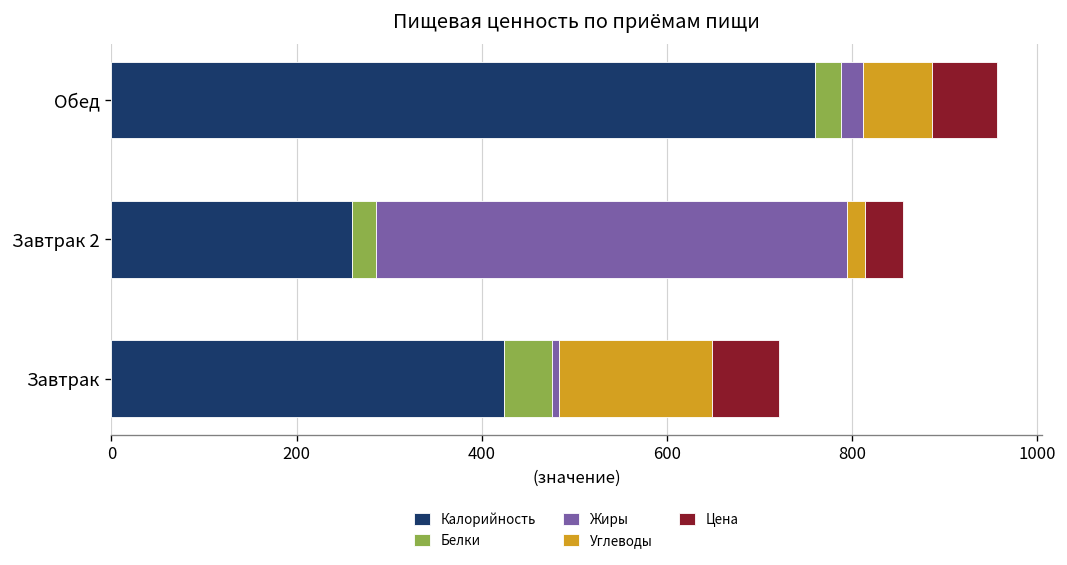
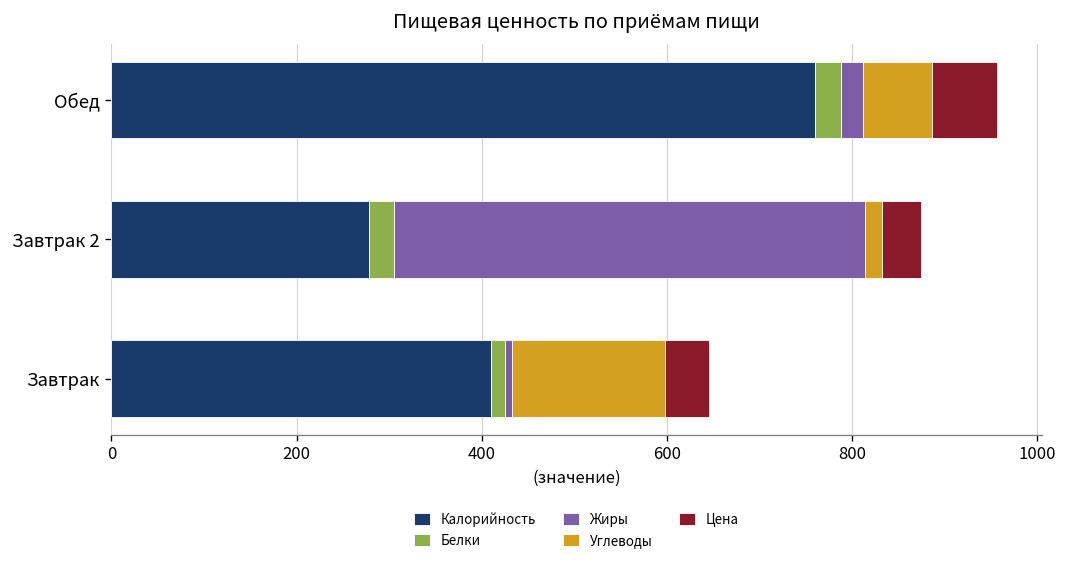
Калорийность, Завтрак 2: 260 -> 280
Калорийность, Завтрак: 420 -> 410
Белки, Завтрак: 50 -> 20
Цена, Завтрак: 70 -> 50
